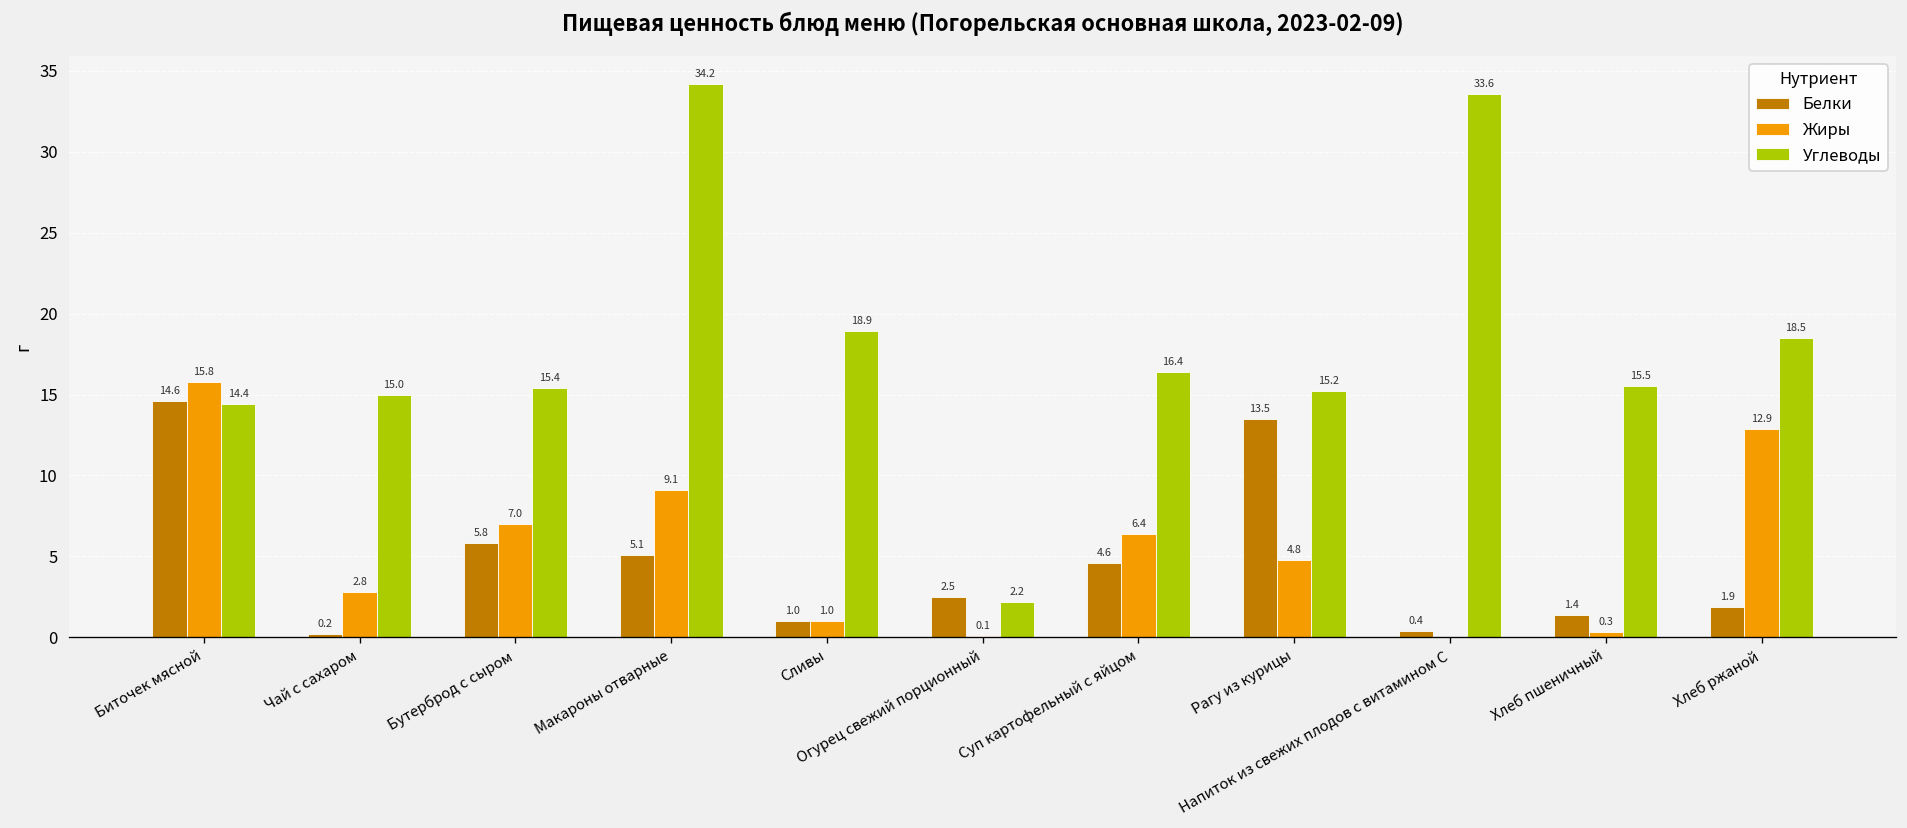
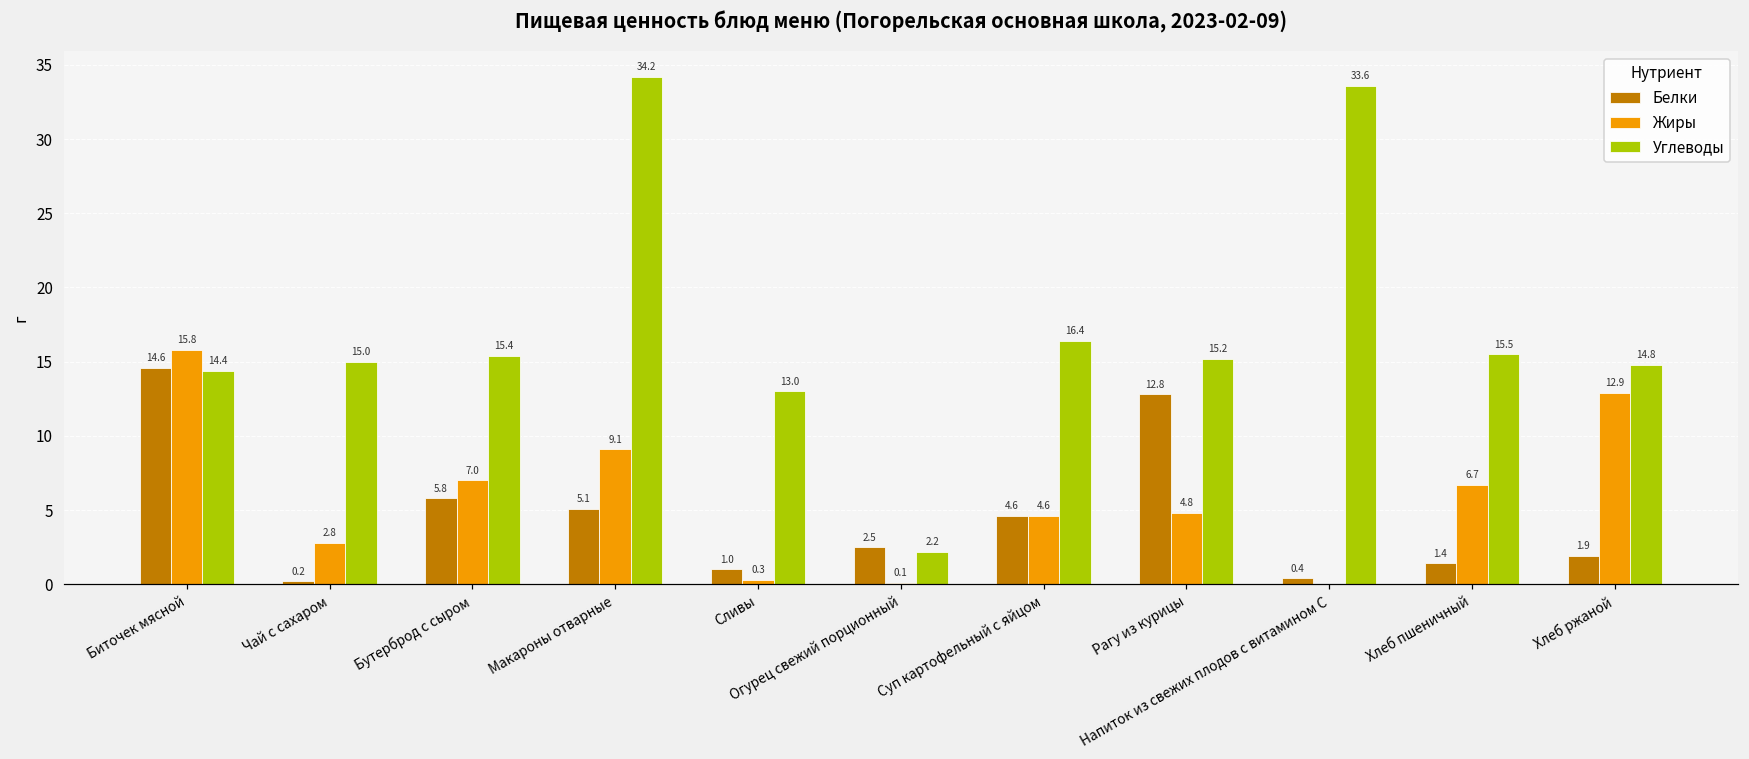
Жиры, Сливы: 1.0 -> 0.3
Углеводы, Сливы: 18.9 -> 13.0
Жиры, Суп картофельный с яйцом: 6.4 -> 4.6
Белки, Рагу из курицы: 13.5 -> 12.8
Жиры, Хлеб пшеничный: 0.3 -> 6.7
Углеводы, Хлеб ржаной: 18.5 -> 14.8
